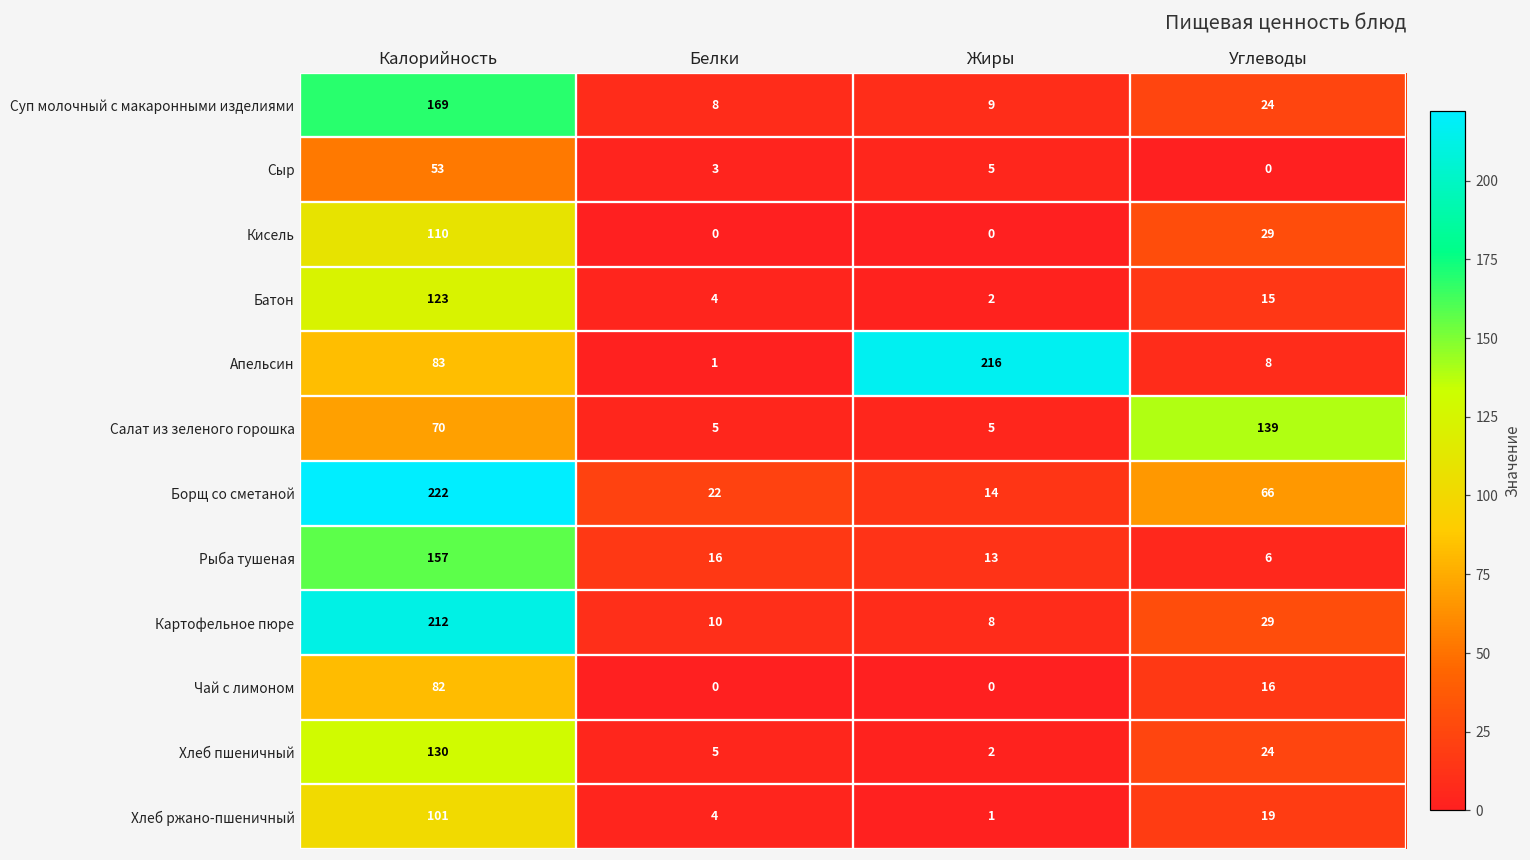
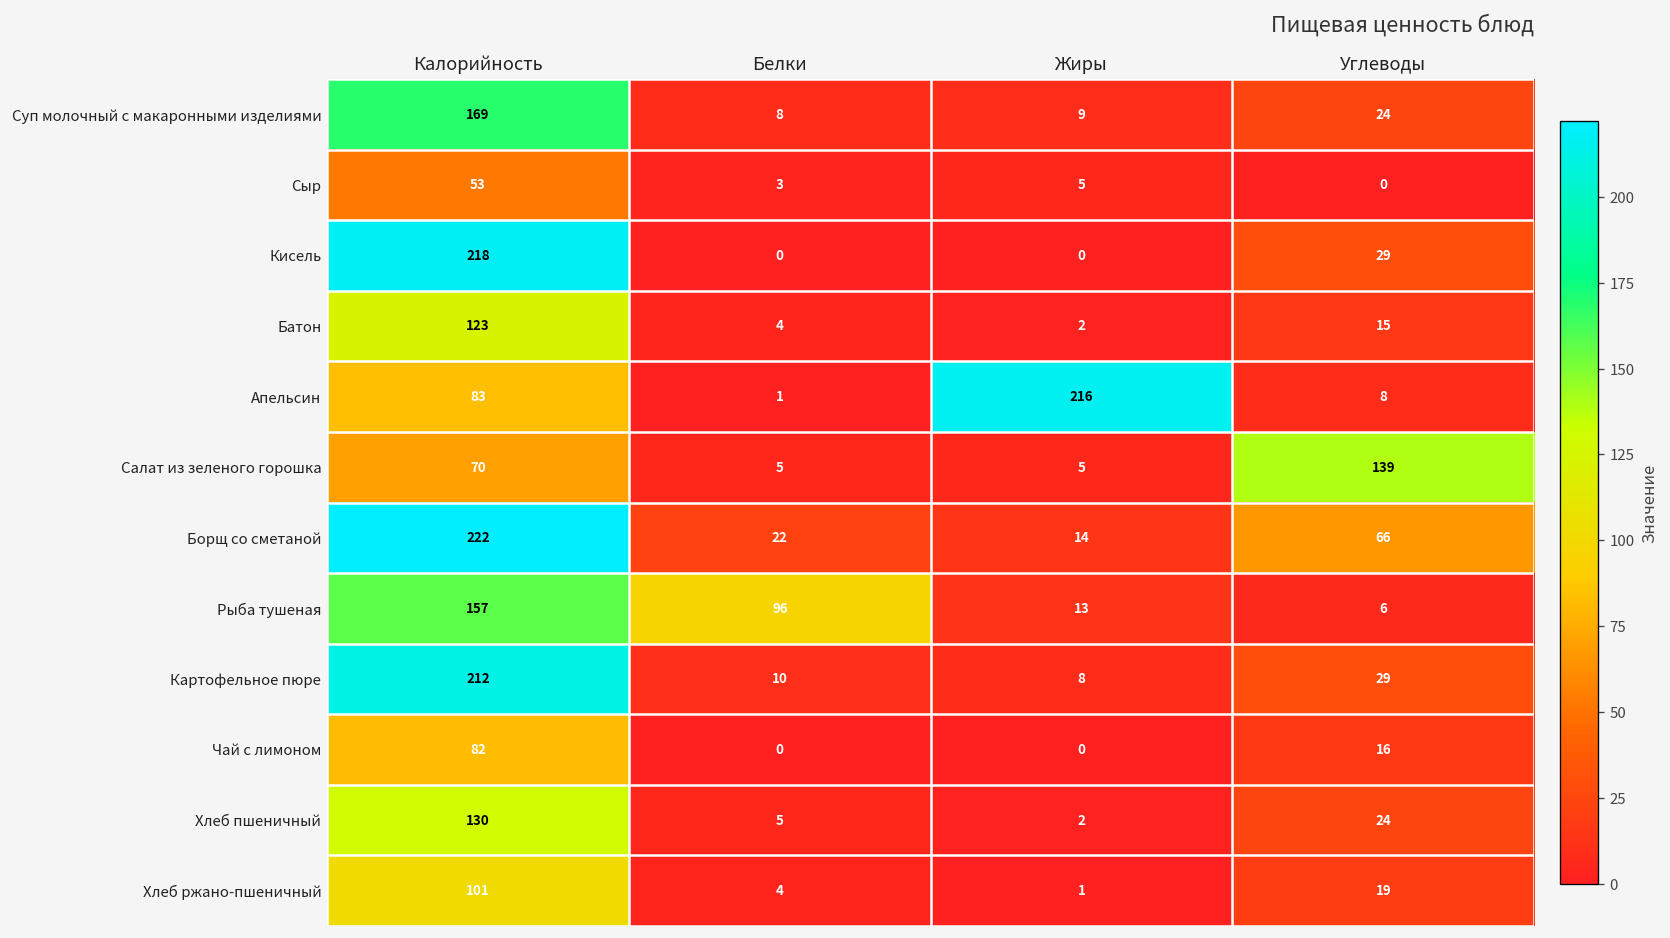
Кисель, Калорийность: 110 -> 218
Рыба тушеная, Белки: 16 -> 96
